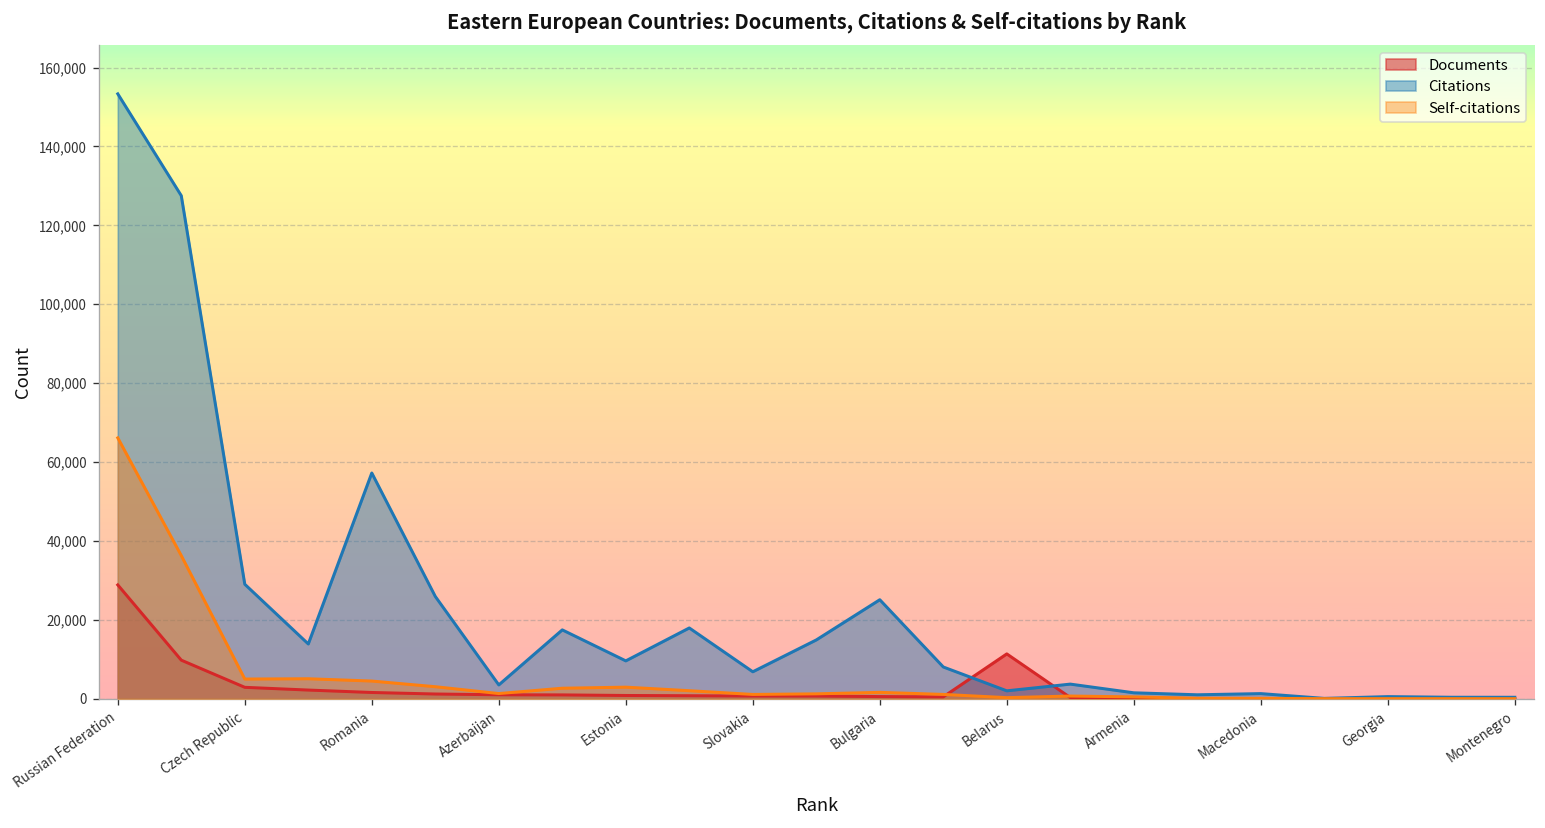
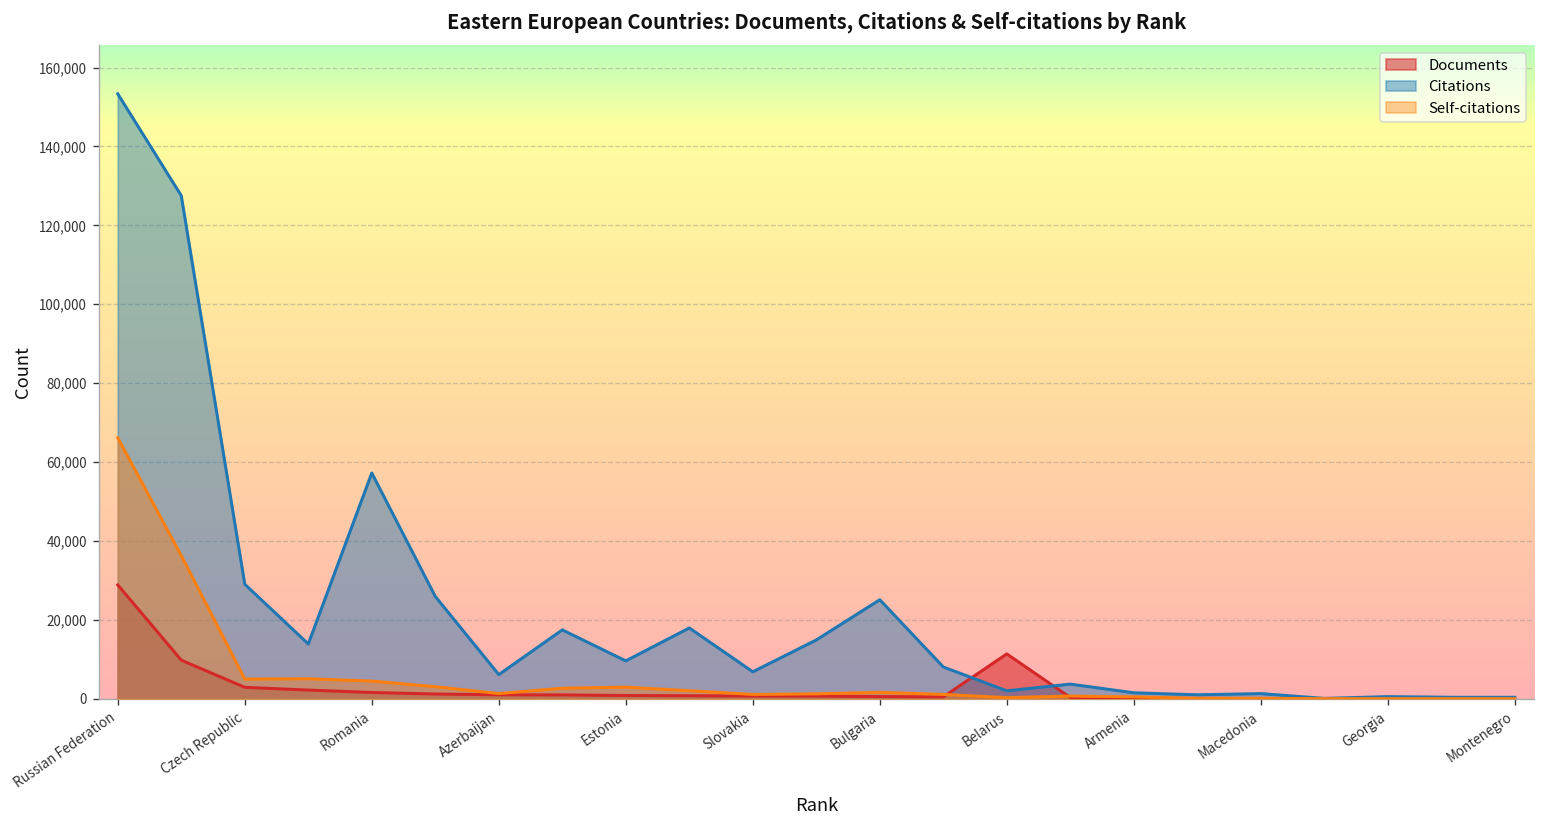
Citations, Azerbaijan: 4,000 -> 6,000
